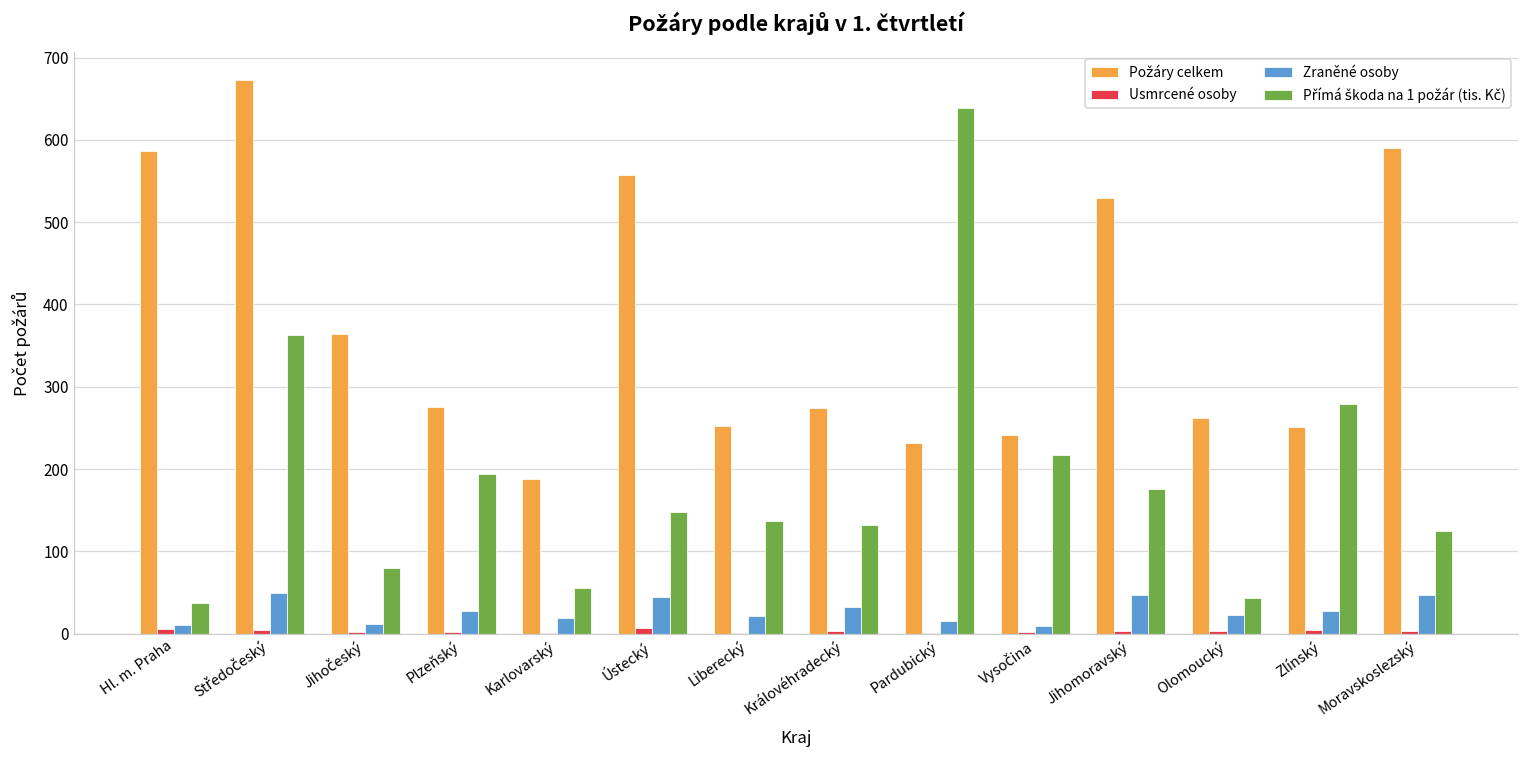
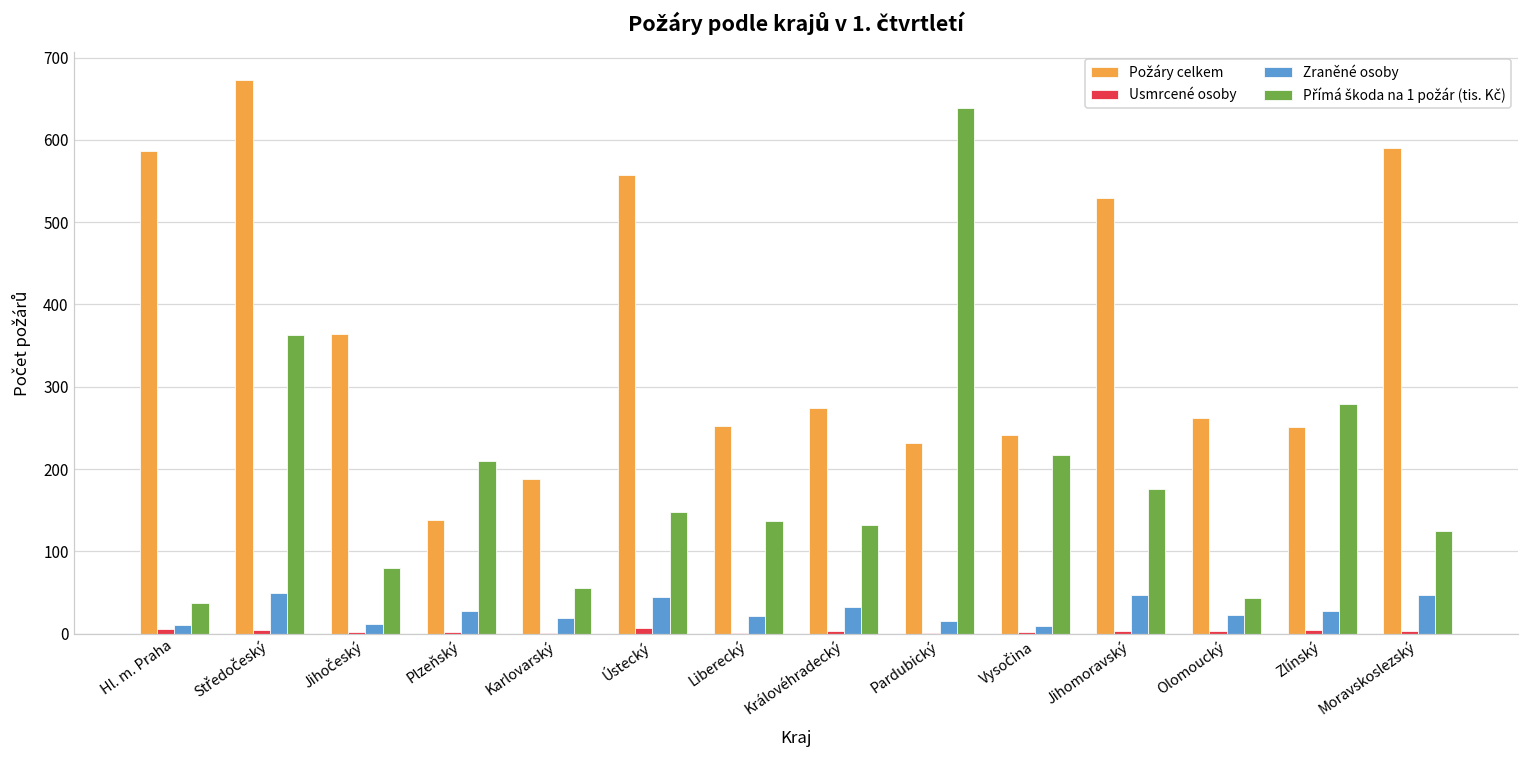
Požáry celkem, Plzeňský: 280 -> 140
Přímá škoda na 1 požár (tis. Kč), Plzeňský: 190 -> 210
